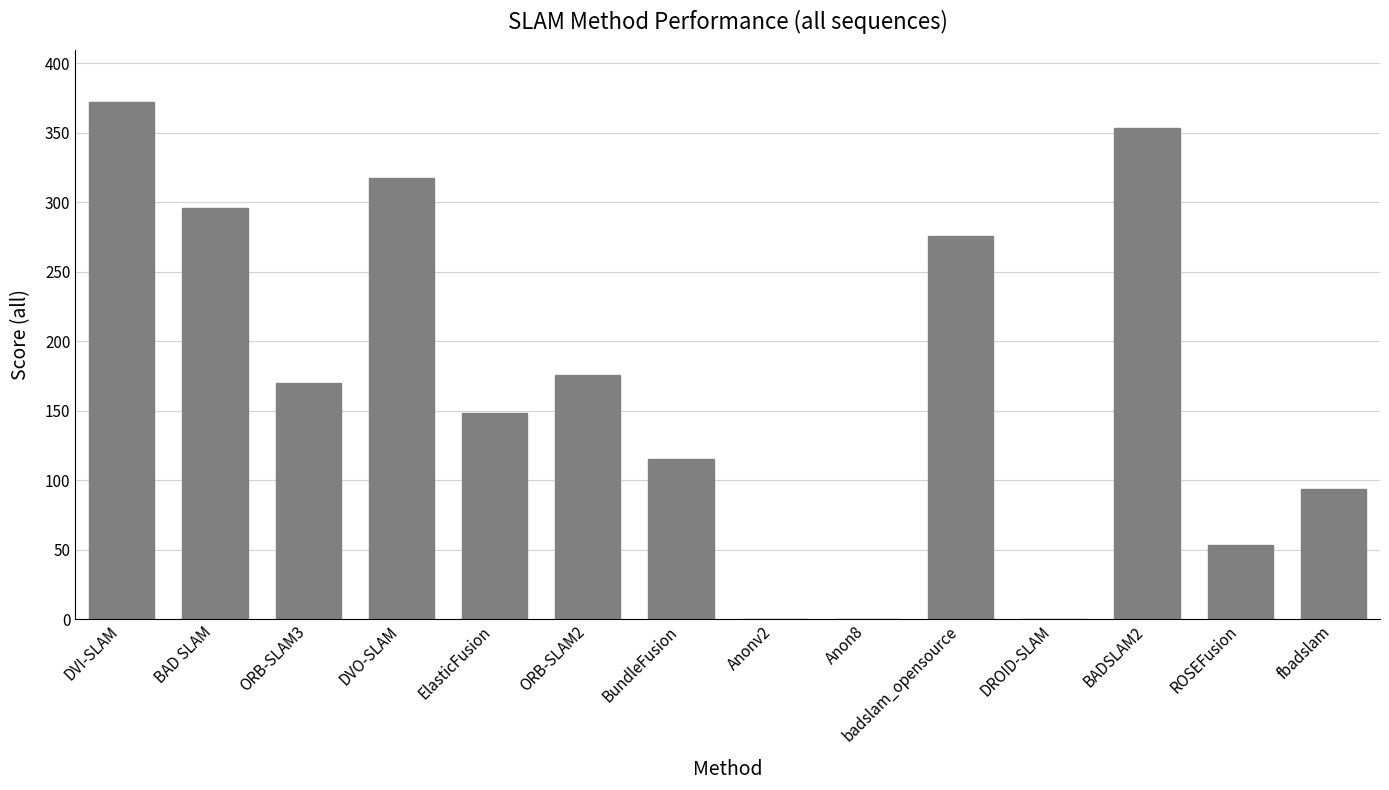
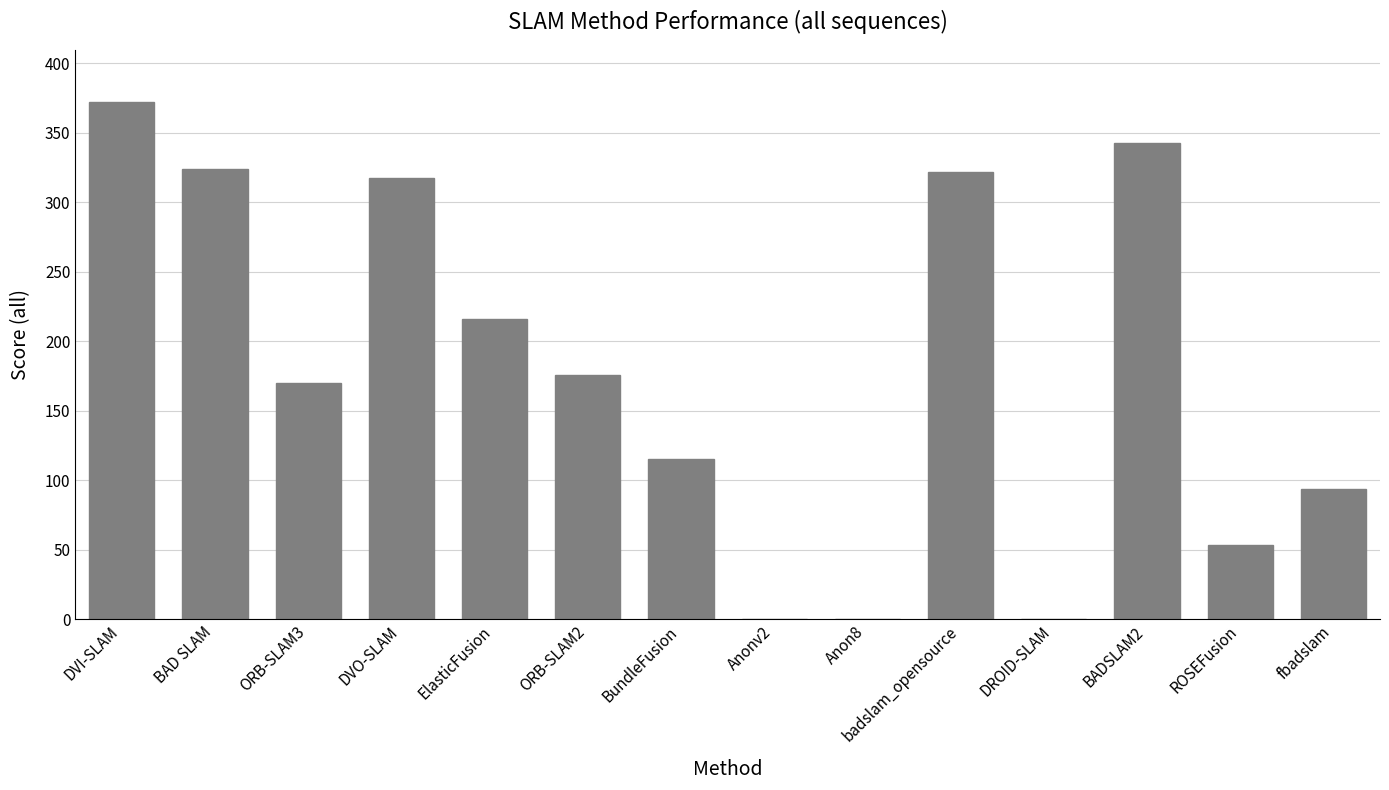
BAD SLAM: 296 -> 324
ElasticFusion: 149 -> 216
badslam_opensource: 276 -> 322
BADSLAM2: 354 -> 342
